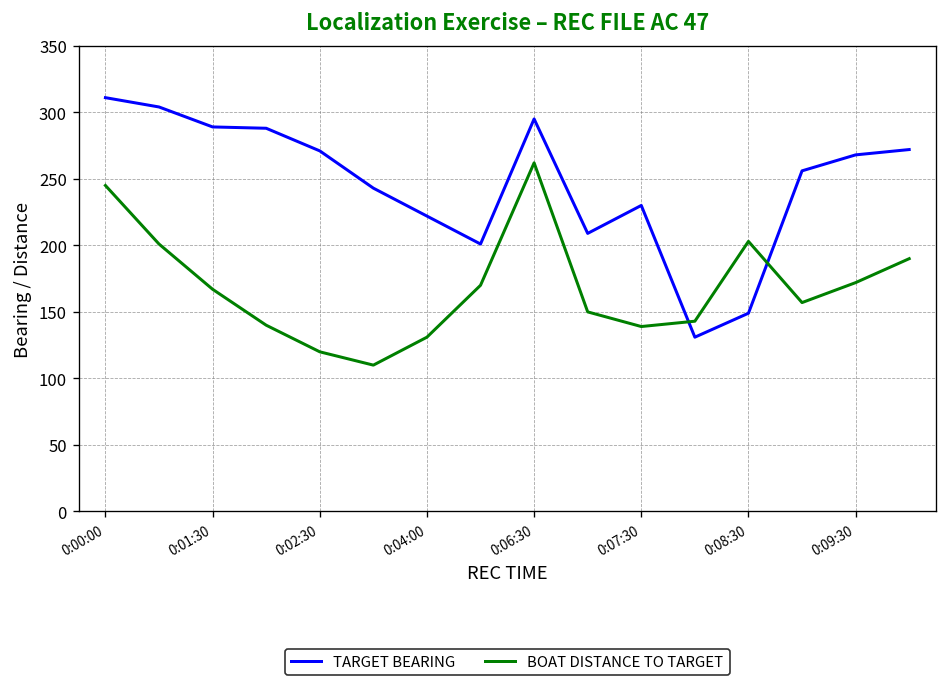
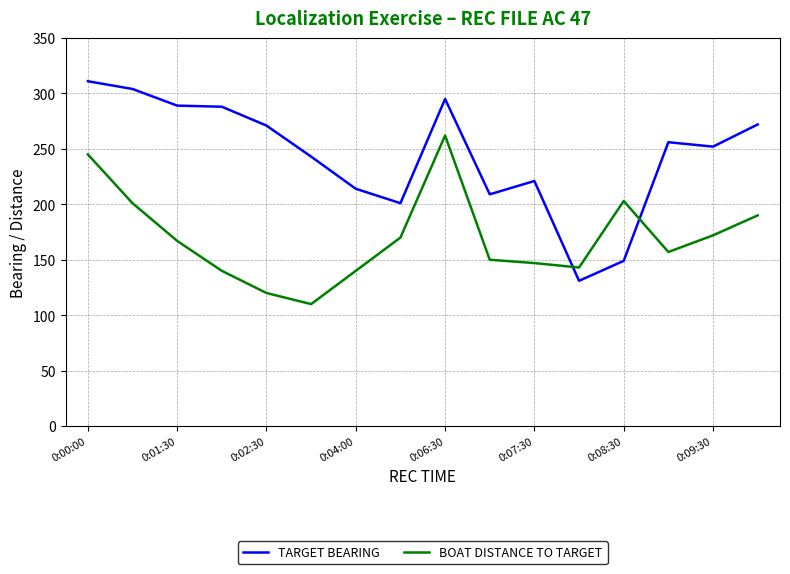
TARGET BEARING, 0:04:00: 222 -> 214
BOAT DISTANCE TO TARGET, 0:04:00: 131 -> 140
TARGET BEARING, 0:07:30: 230 -> 221
BOAT DISTANCE TO TARGET, 0:07:30: 139 -> 147
TARGET BEARING, 0:09:30: 268 -> 252
